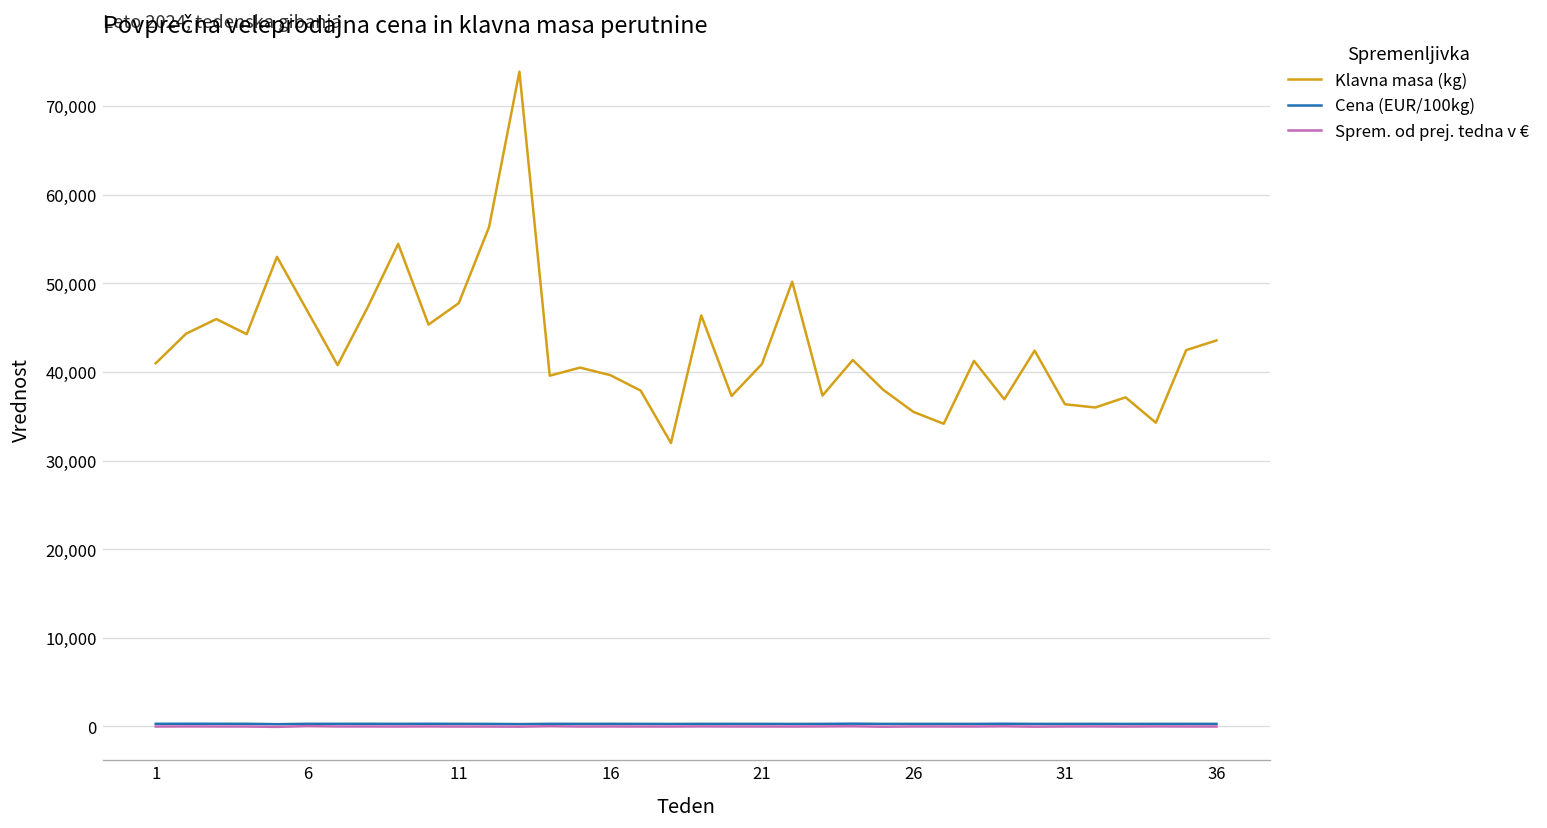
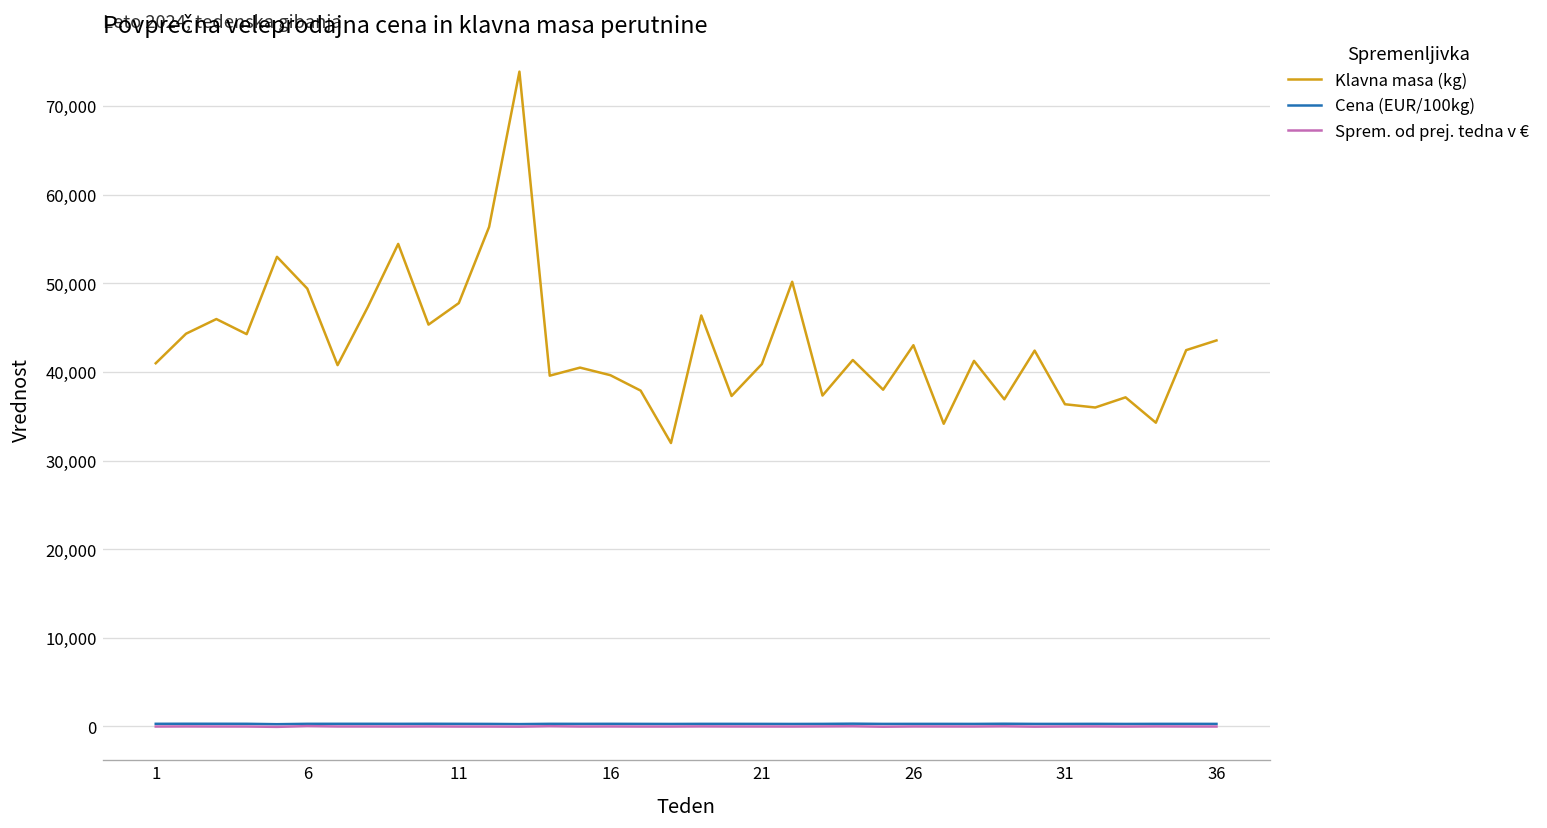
Klavna masa (kg), 6: 47,000 -> 49,000
Klavna masa (kg), 26: 35,000 -> 43,000
